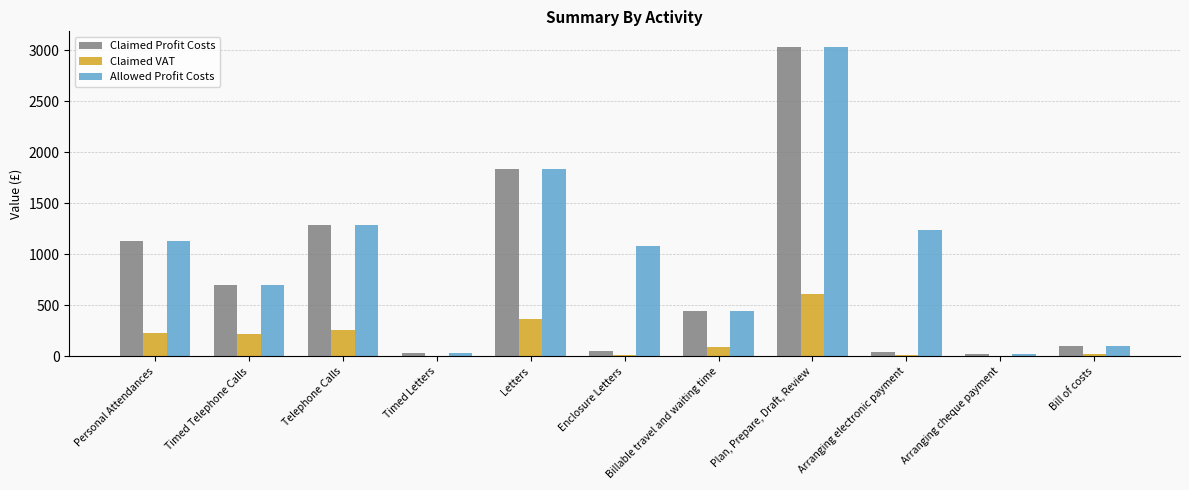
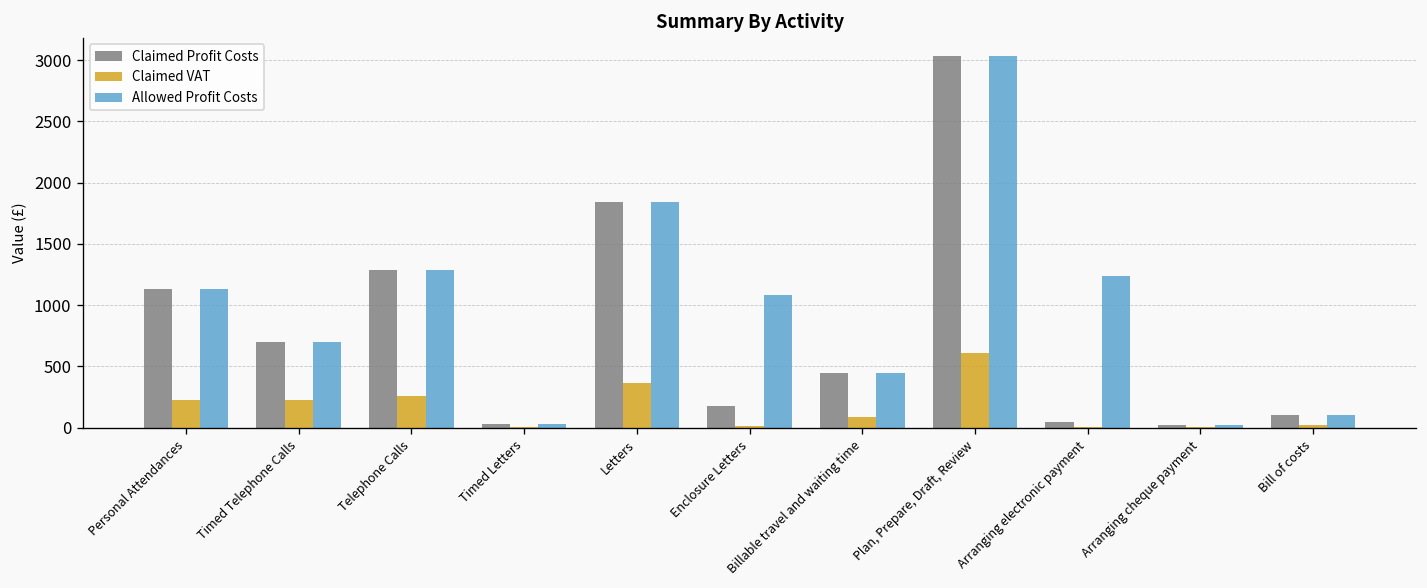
Claimed Profit Costs, Enclosure Letters: 60 -> 180
